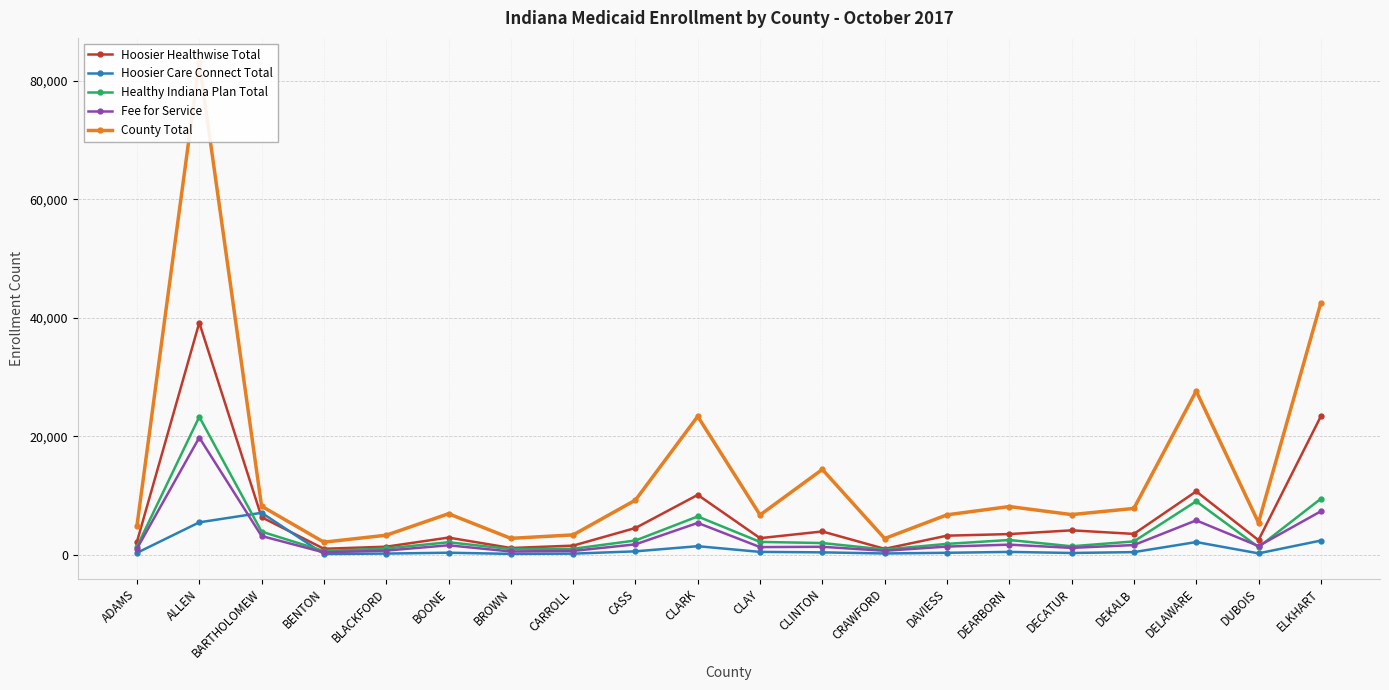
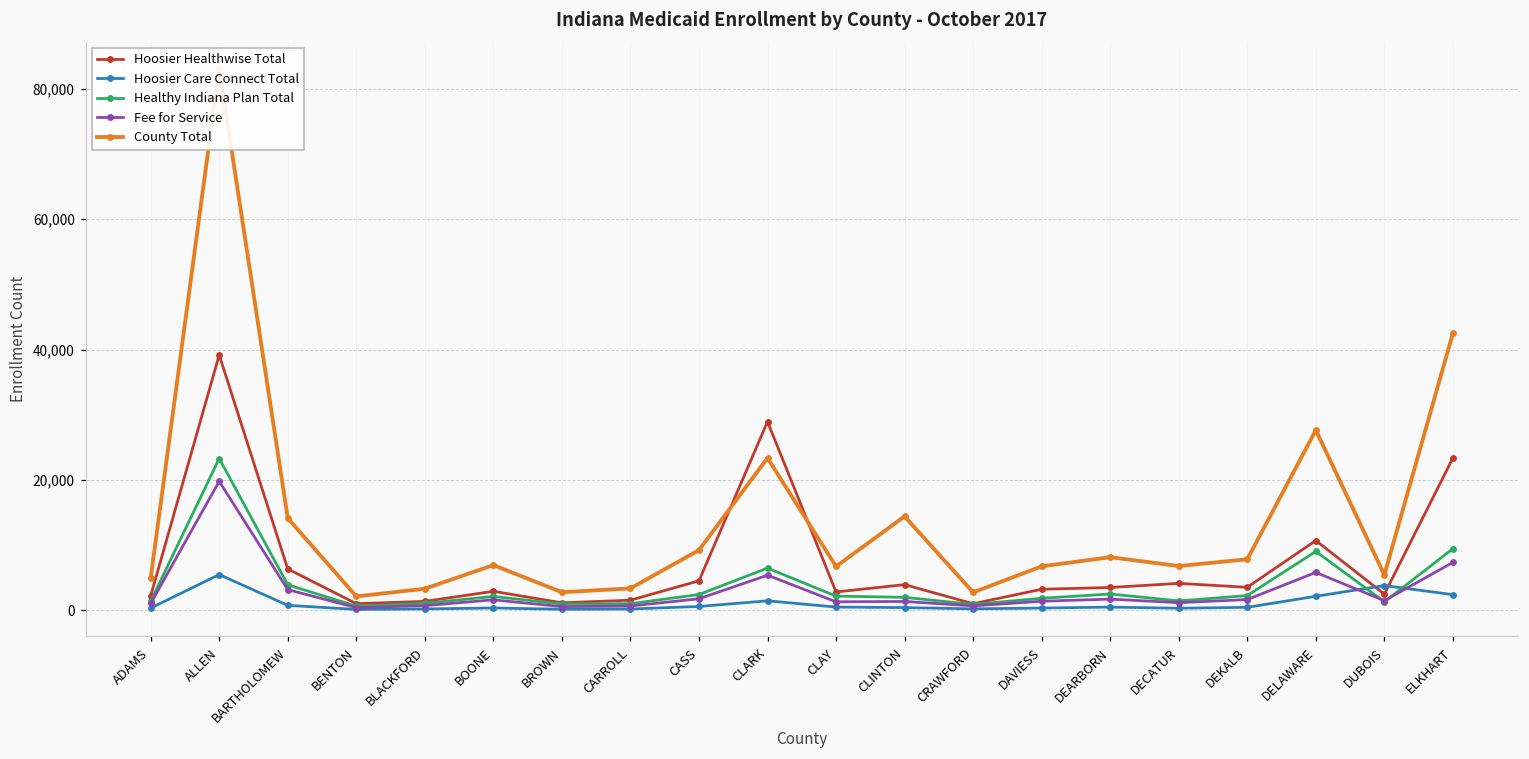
Hoosier Care Connect Total, BARTHOLOMEW: 7,000 -> 1,000
County Total, BARTHOLOMEW: 8,000 -> 14,000
Hoosier Healthwise Total, CLARK: 10,000 -> 29,000
Hoosier Care Connect Total, DUBOIS: 0 -> 4,000
